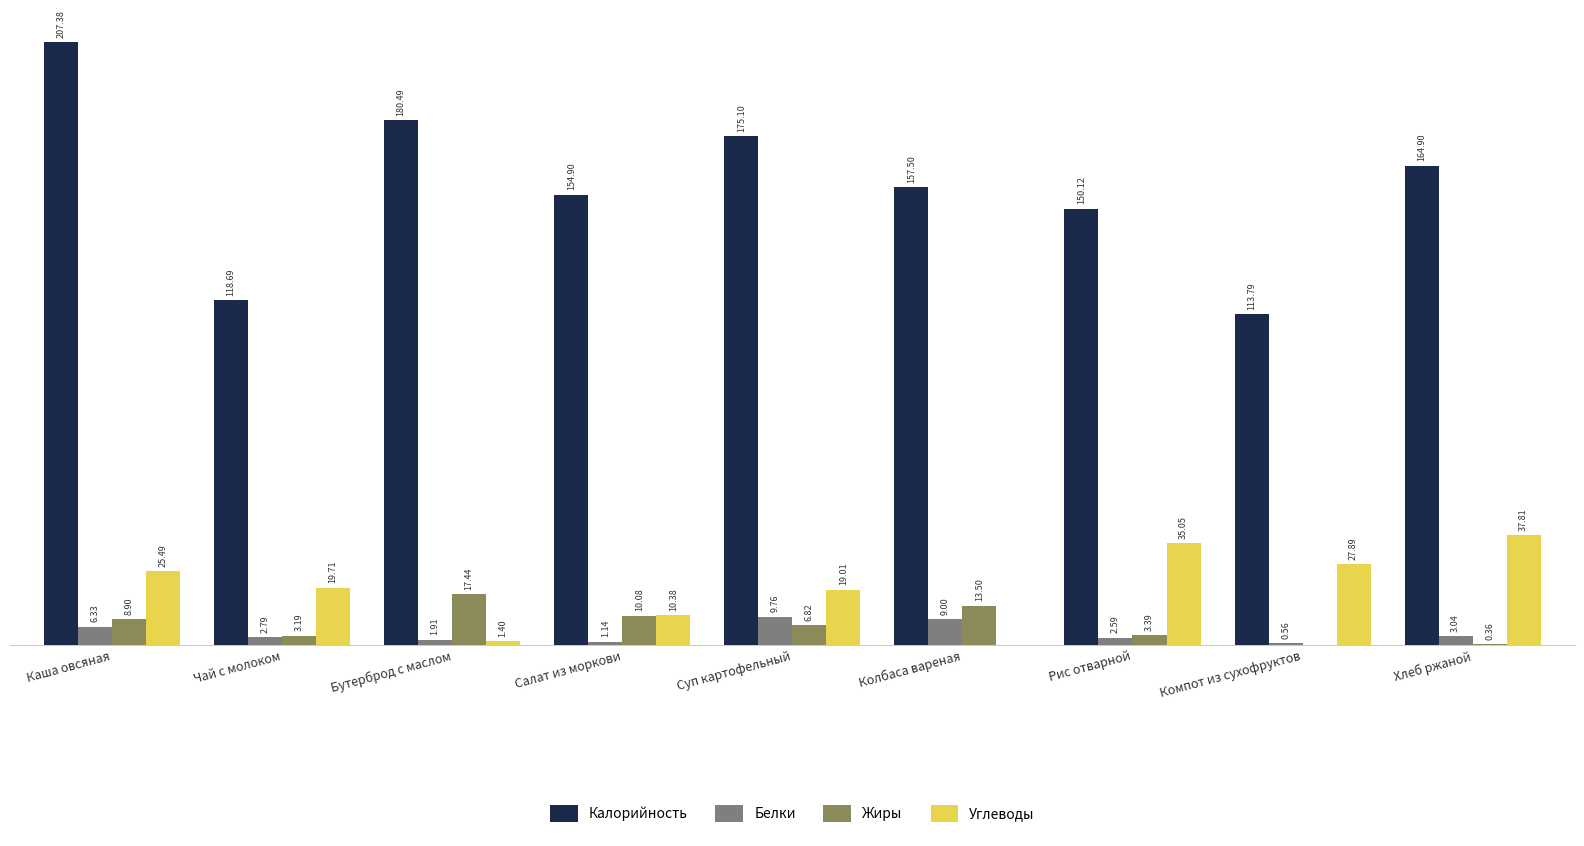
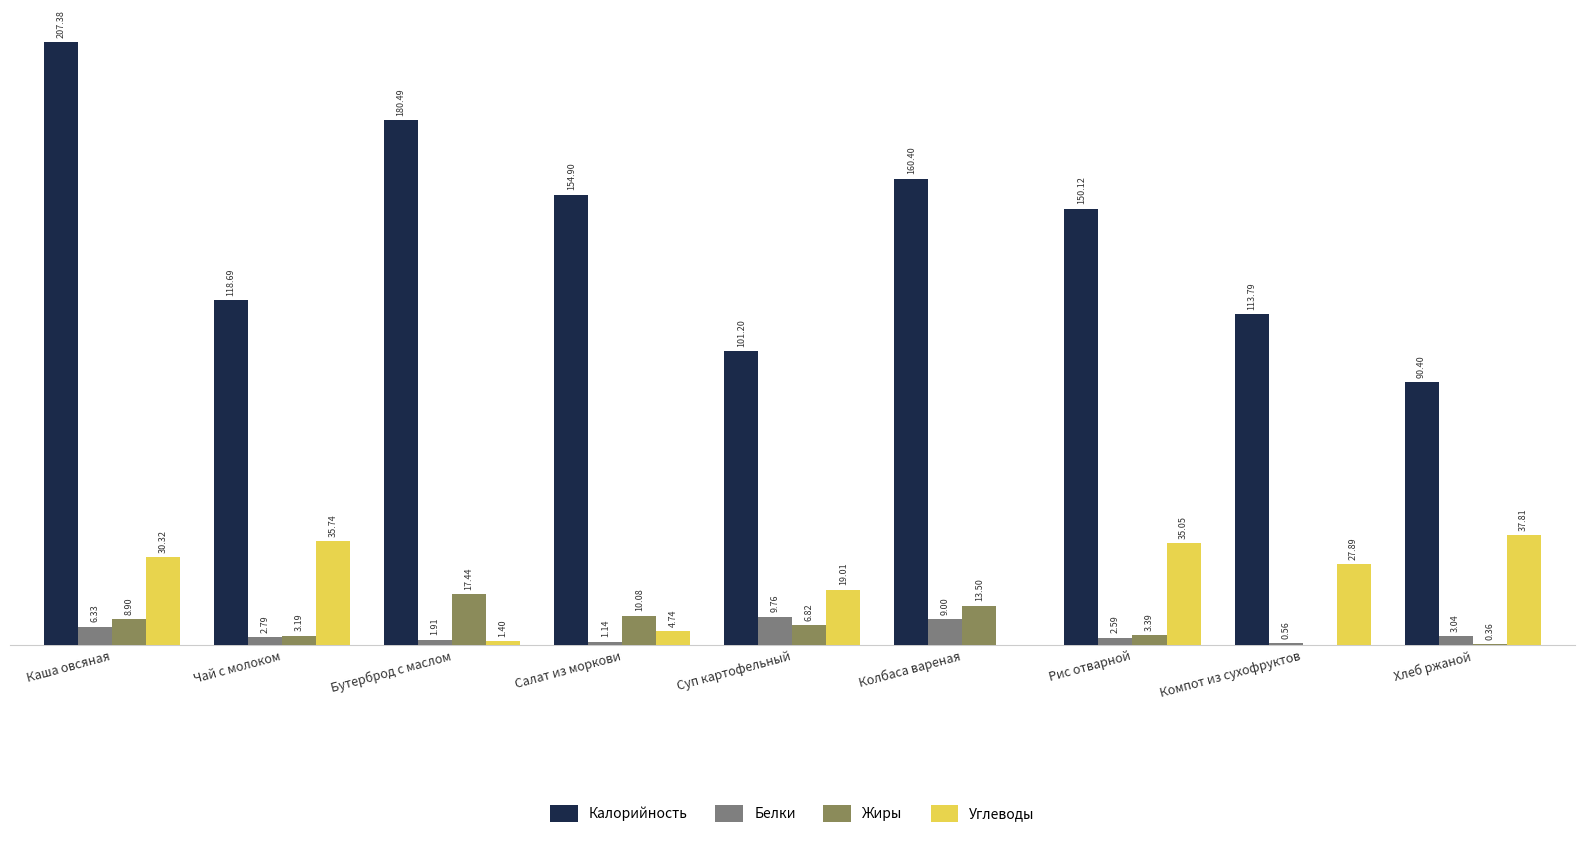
Углеводы, Каша овсяная: 25.49 -> 30.32
Углеводы, Чай с молоком: 19.71 -> 35.74
Углеводы, Салат из моркови: 10.38 -> 4.74
Калорийность, Суп картофельный: 175.10 -> 101.20
Калорийность, Колбаса вареная: 157.50 -> 160.40
Калорийность, Хлеб ржаной: 164.90 -> 90.40
